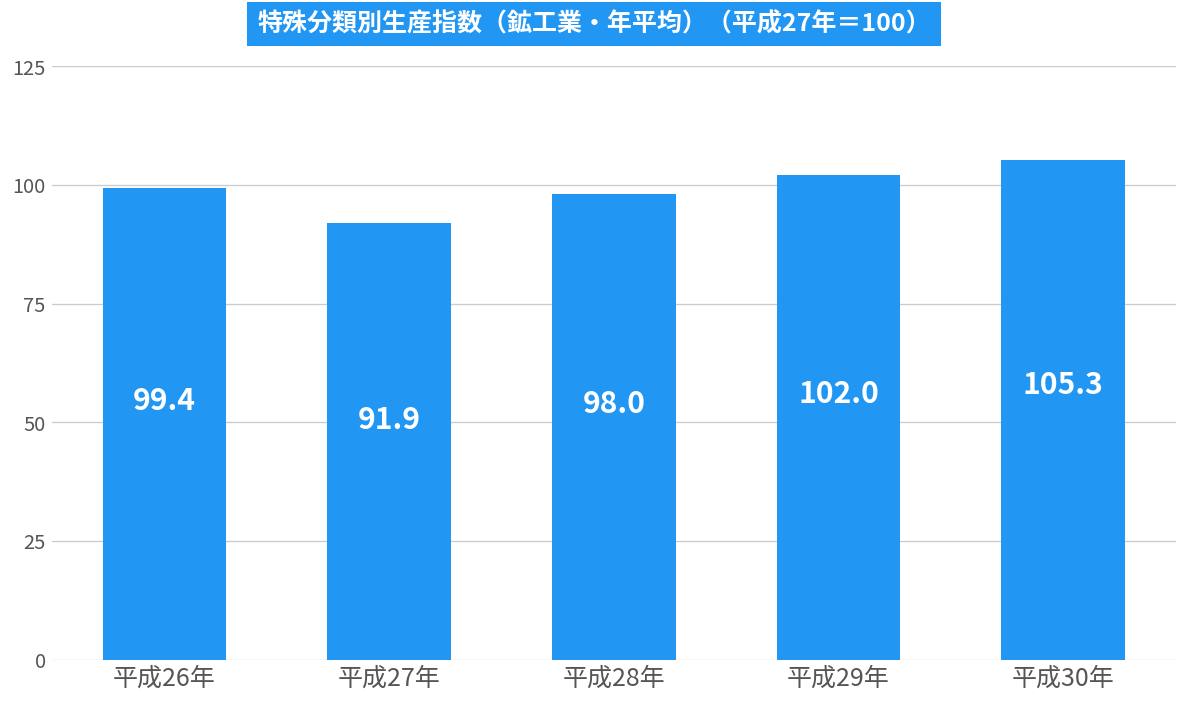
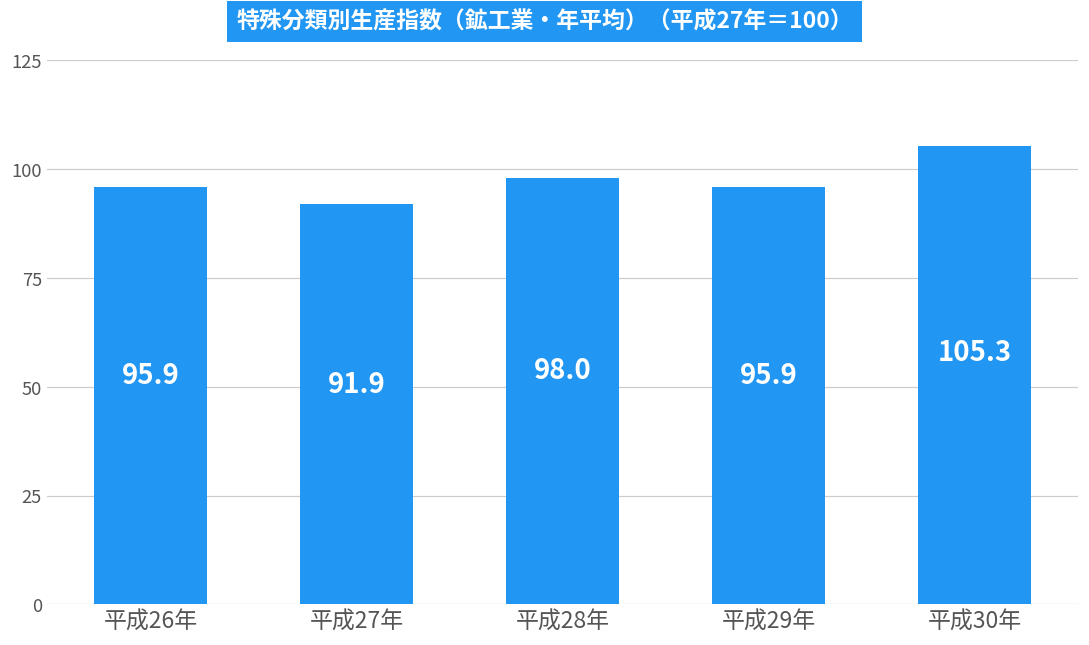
平成26年: 99.4 -> 95.9
平成29年: 102.0 -> 95.9
